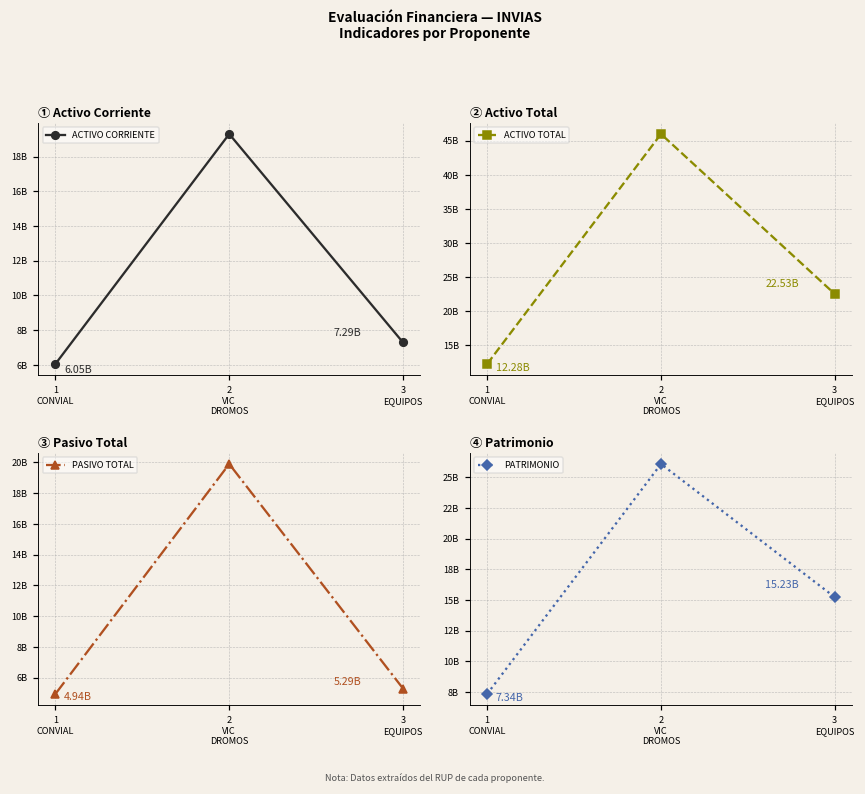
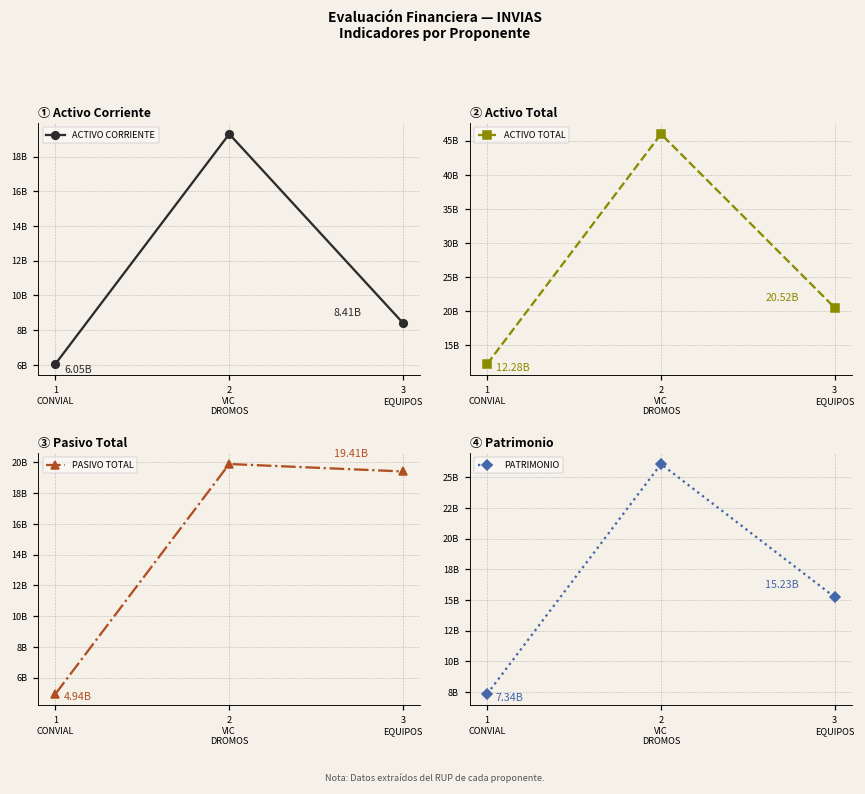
① Activo Corriente, 3 EQUIPOS: 7.29B -> 8.41B
② Activo Total, 3 EQUIPOS: 22.53B -> 20.52B
③ Pasivo Total, 3 EQUIPOS: 5.29B -> 19.41B
